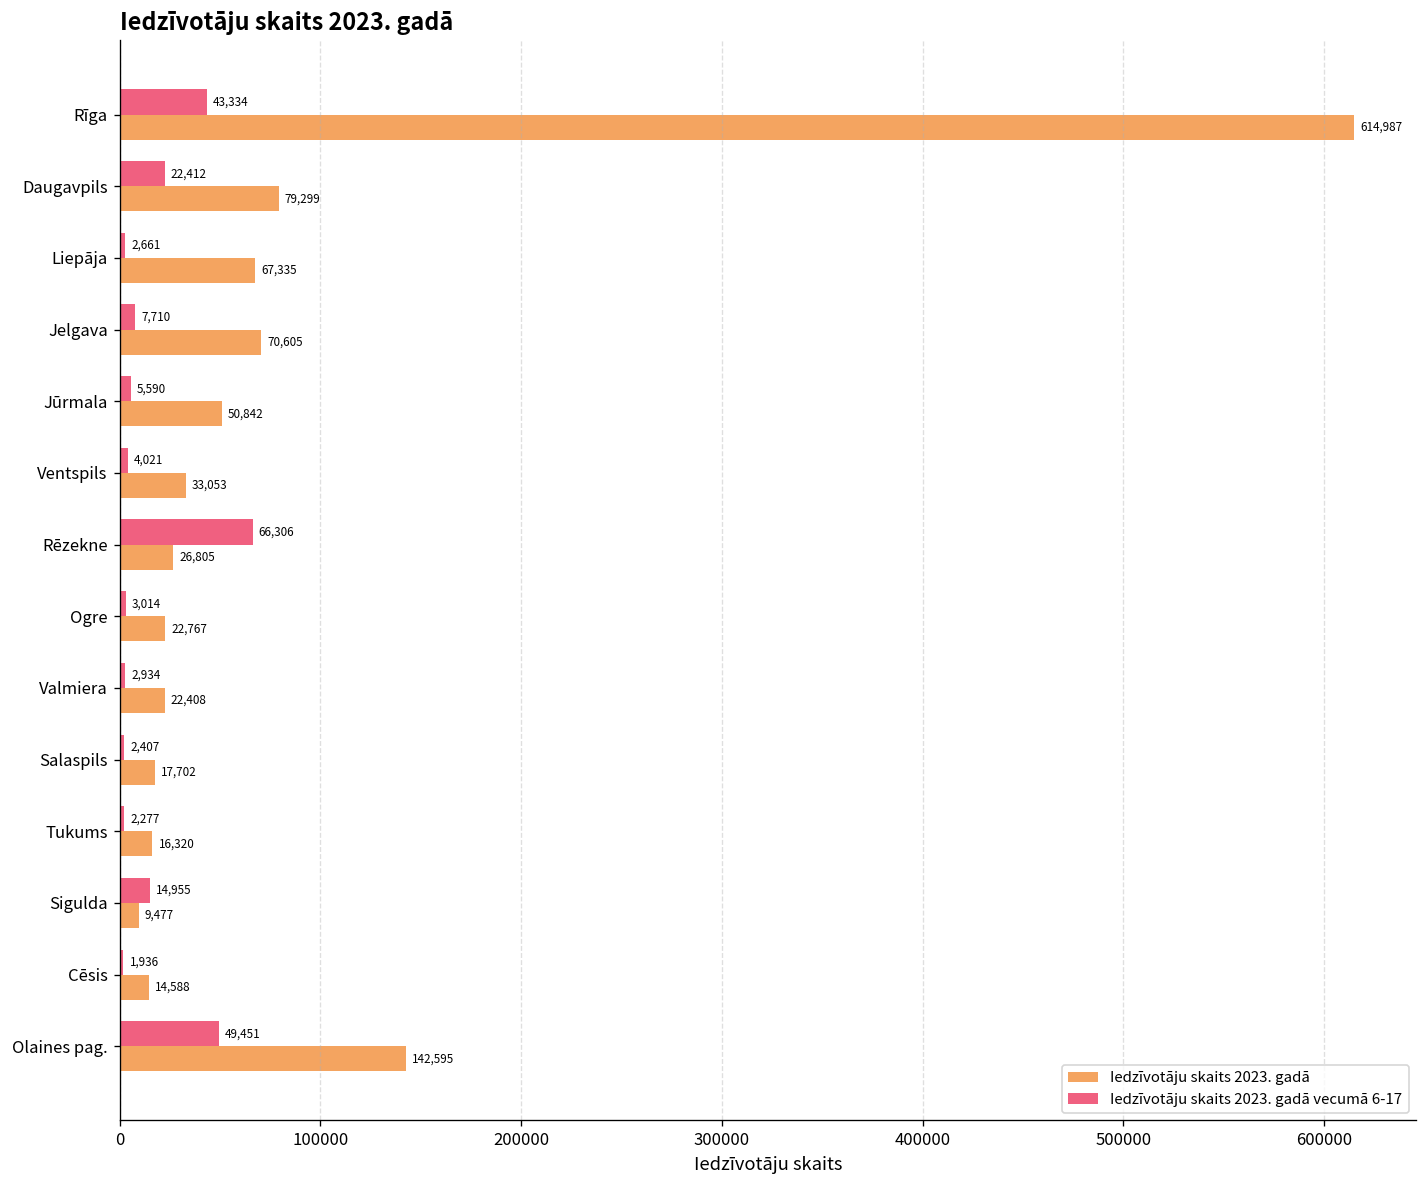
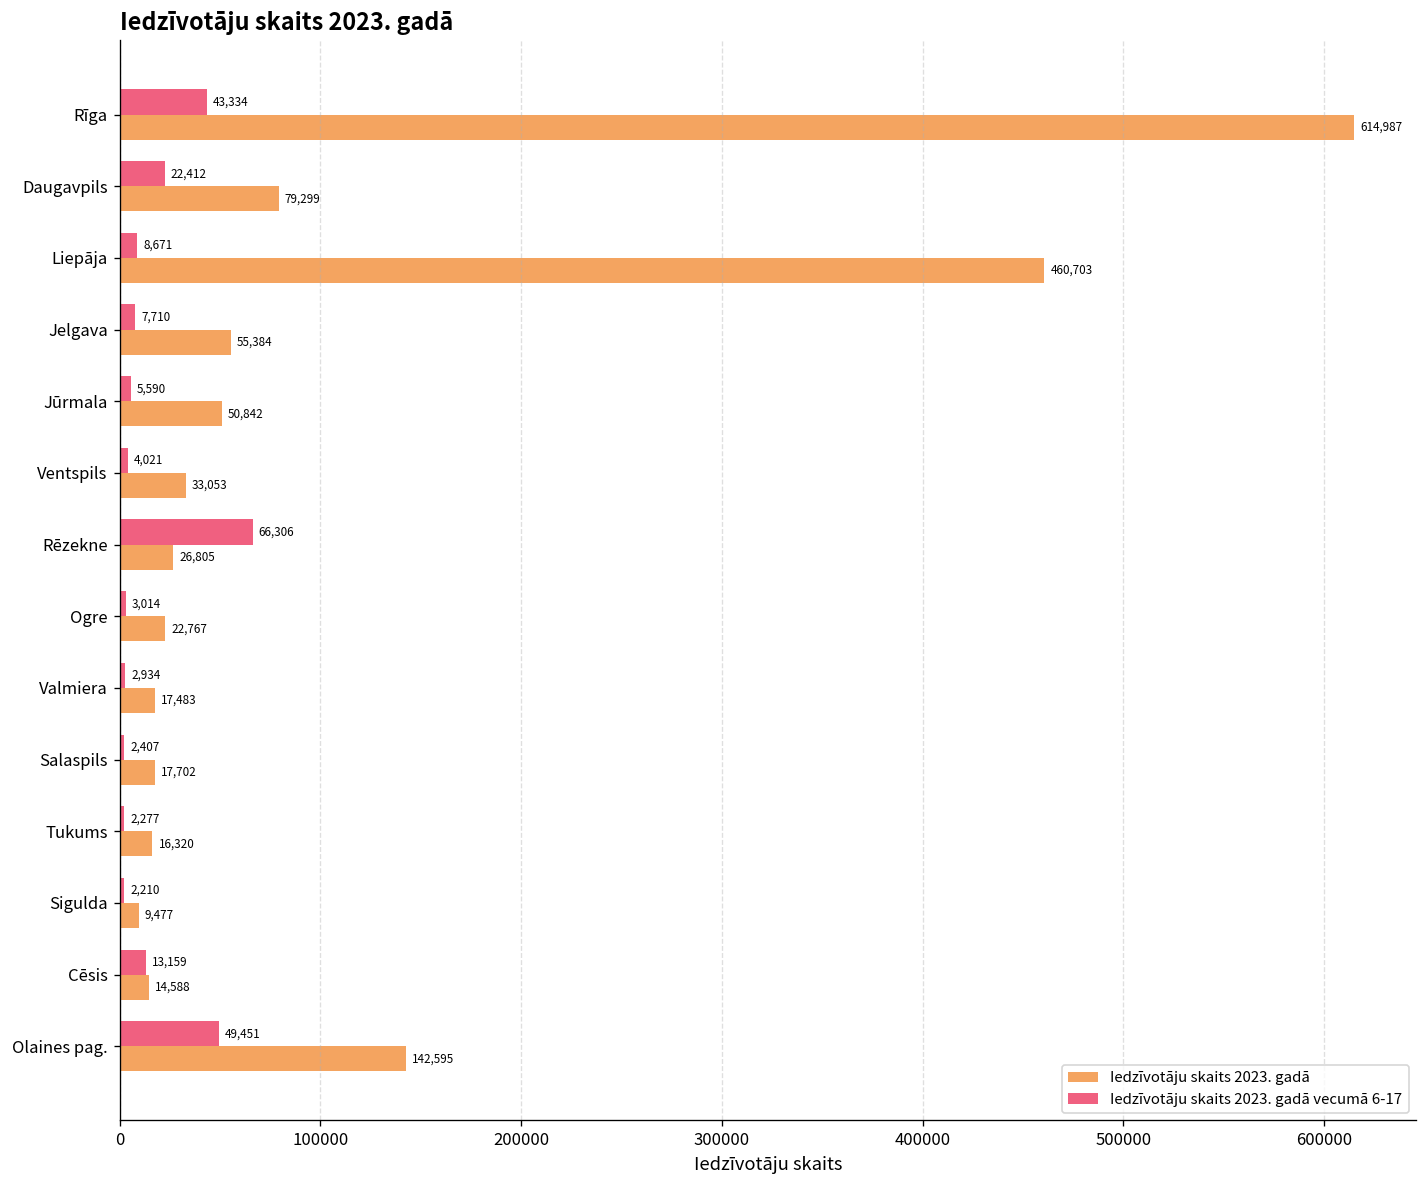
Iedzīvotāju skaits 2023. gadā vecumā 6-17, Liepāja: 2,661 -> 8,671
Iedzīvotāju skaits 2023. gadā, Liepāja: 67,335 -> 460,703
Iedzīvotāju skaits 2023. gadā, Jelgava: 70,605 -> 55,384
Iedzīvotāju skaits 2023. gadā, Valmiera: 22,408 -> 17,483
Iedzīvotāju skaits 2023. gadā vecumā 6-17, Sigulda: 14,955 -> 2,210
Iedzīvotāju skaits 2023. gadā vecumā 6-17, Cēsis: 1,936 -> 13,159
